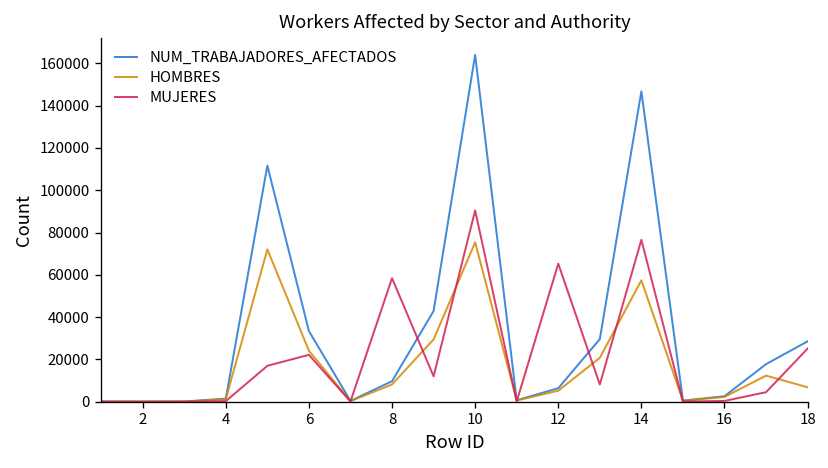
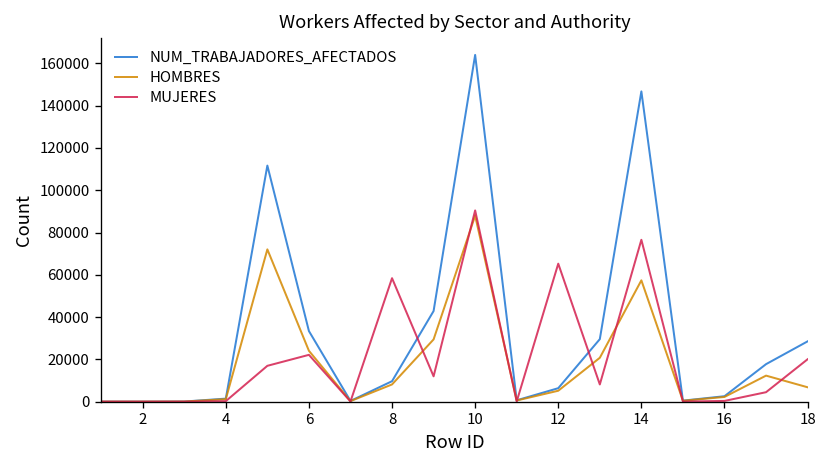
HOMBRES, 10: 75000 -> 88000
MUJERES, 18: 25000 -> 20000
